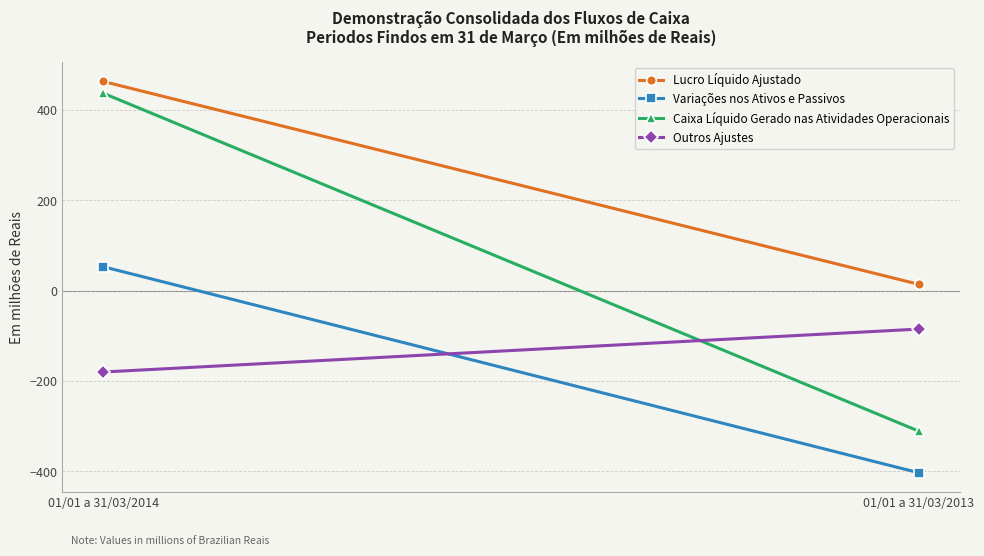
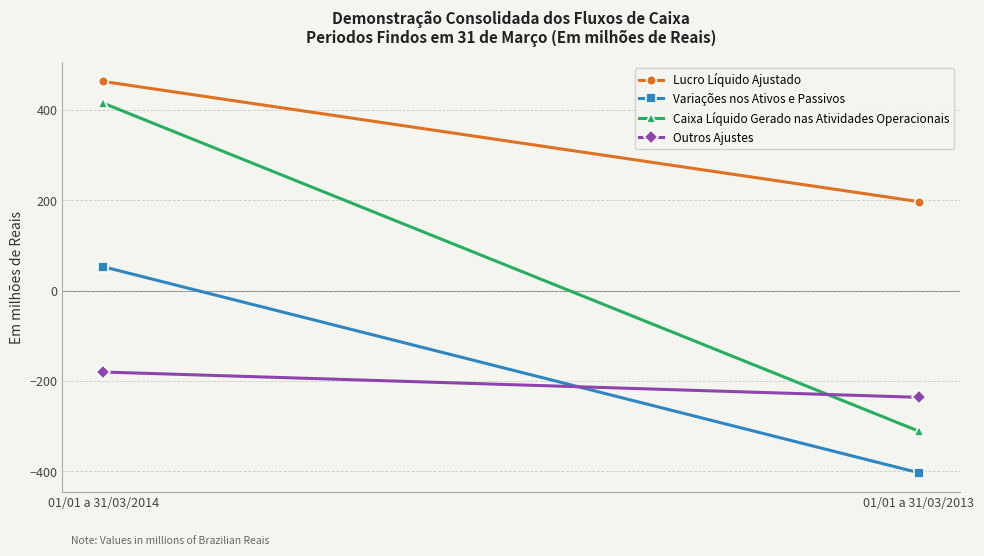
Caixa Líquido Gerado nas Atividades Operacionais, 01/01 a 31/03/2014: 440 -> 420
Lucro Líquido Ajustado, 01/01 a 31/03/2013: 10 -> 200
Outros Ajustes, 01/01 a 31/03/2013: -90 -> -240
